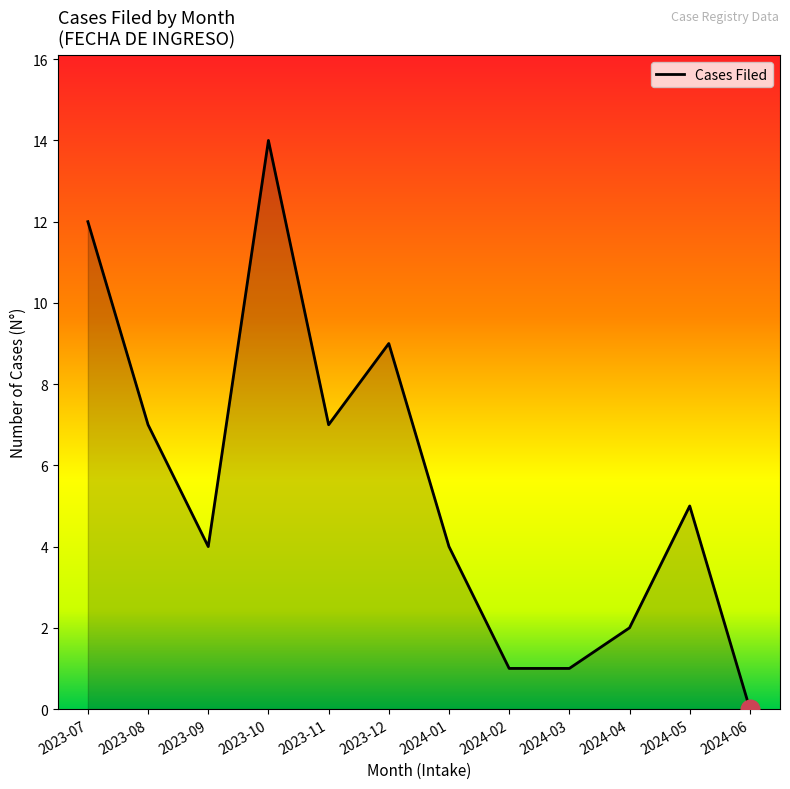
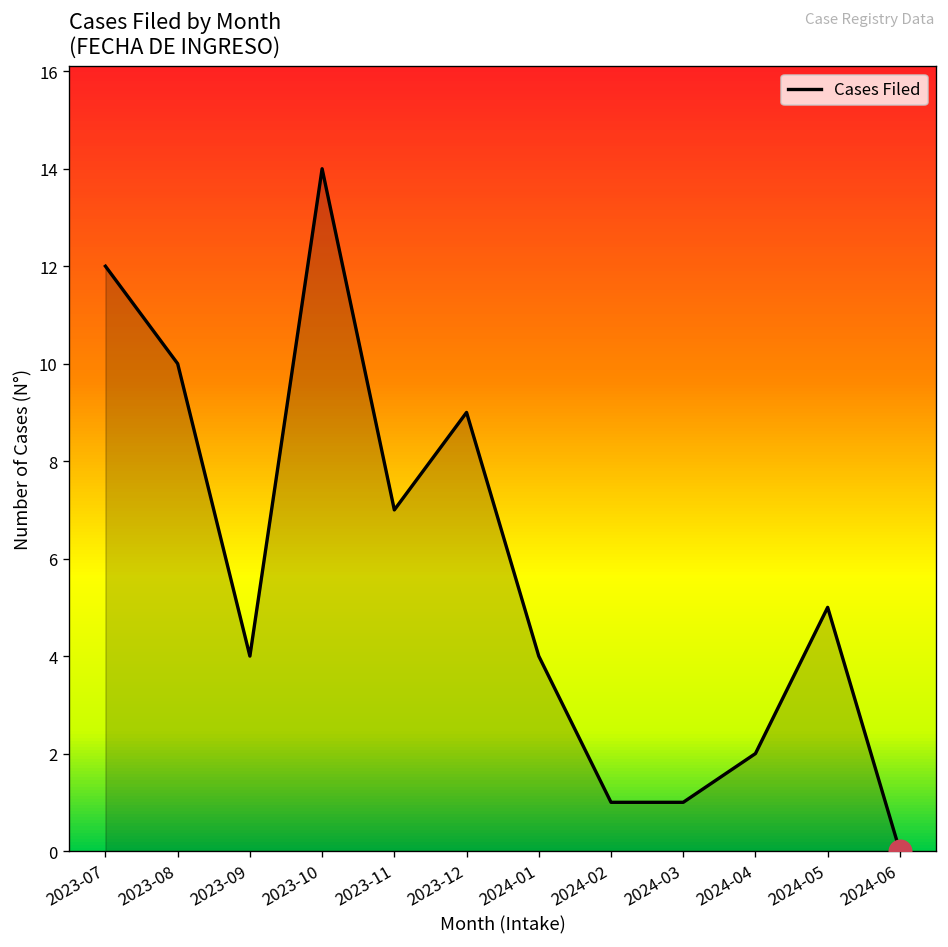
Cases Filed, 2023-08: 7 -> 10
